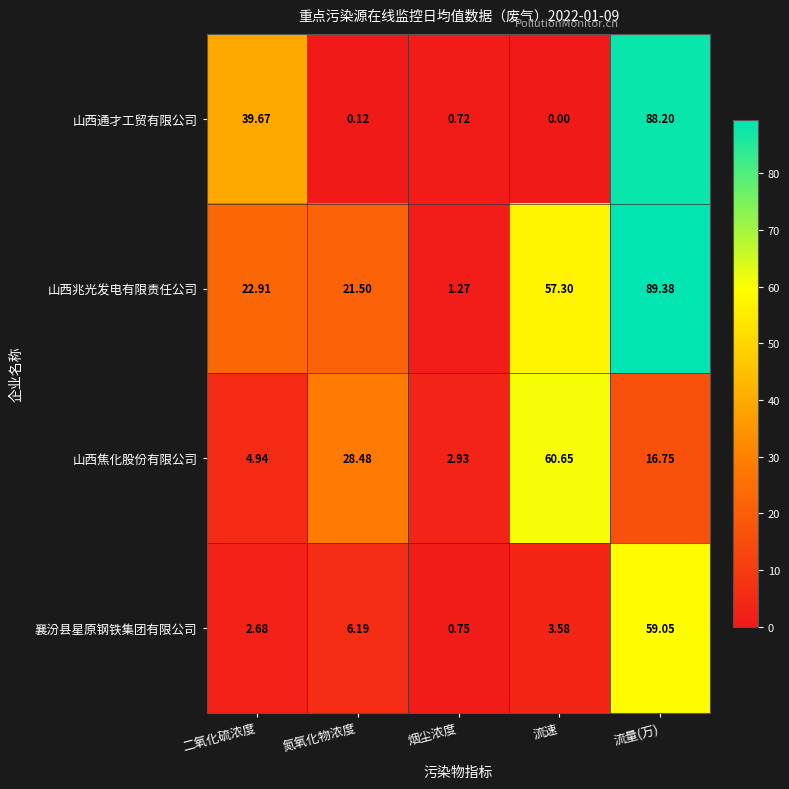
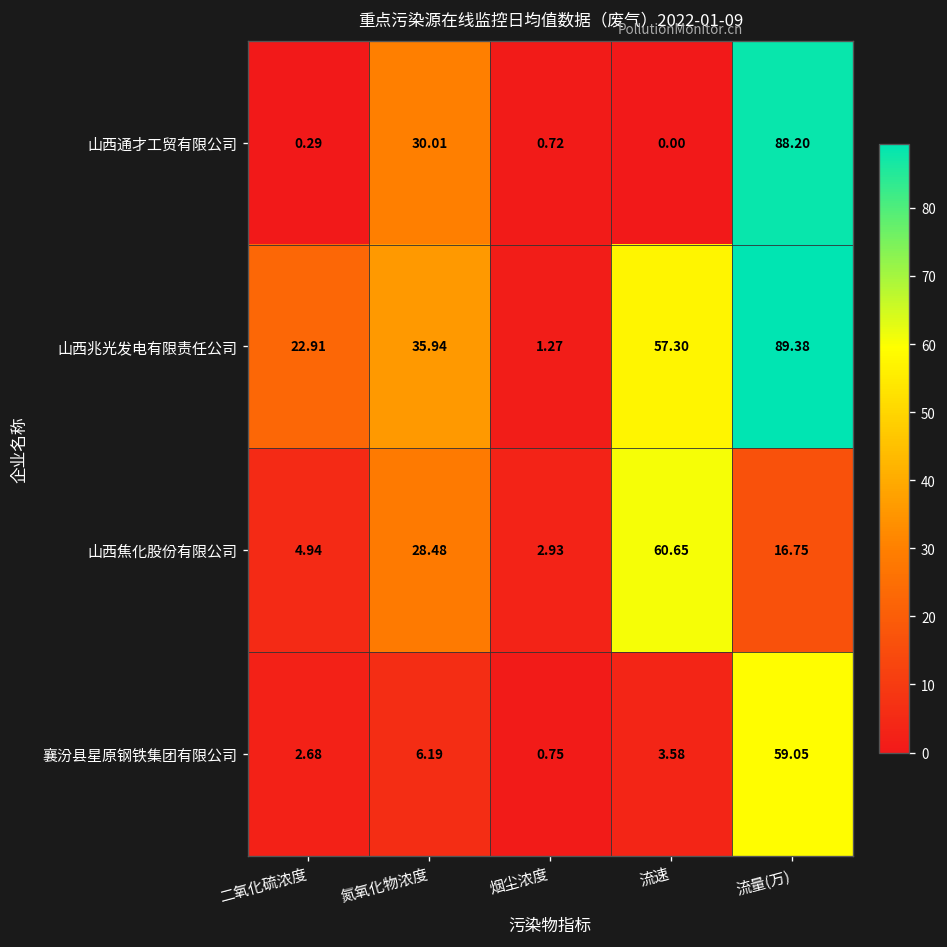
山西通才工贸有限公司, 二氧化硫浓度: 39.67 -> 0.29
山西通才工贸有限公司, 氮氧化物浓度: 0.12 -> 30.01
山西兆光发电有限责任公司, 氮氧化物浓度: 21.50 -> 35.94
